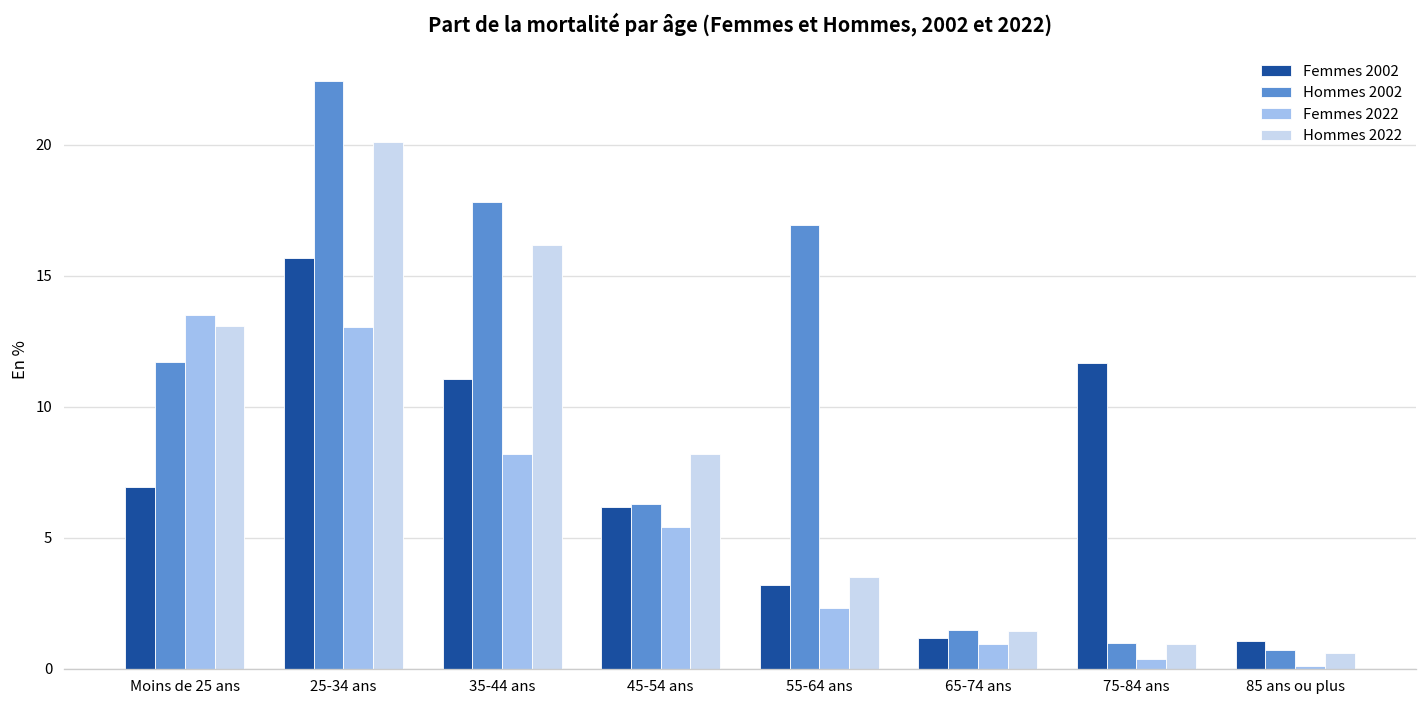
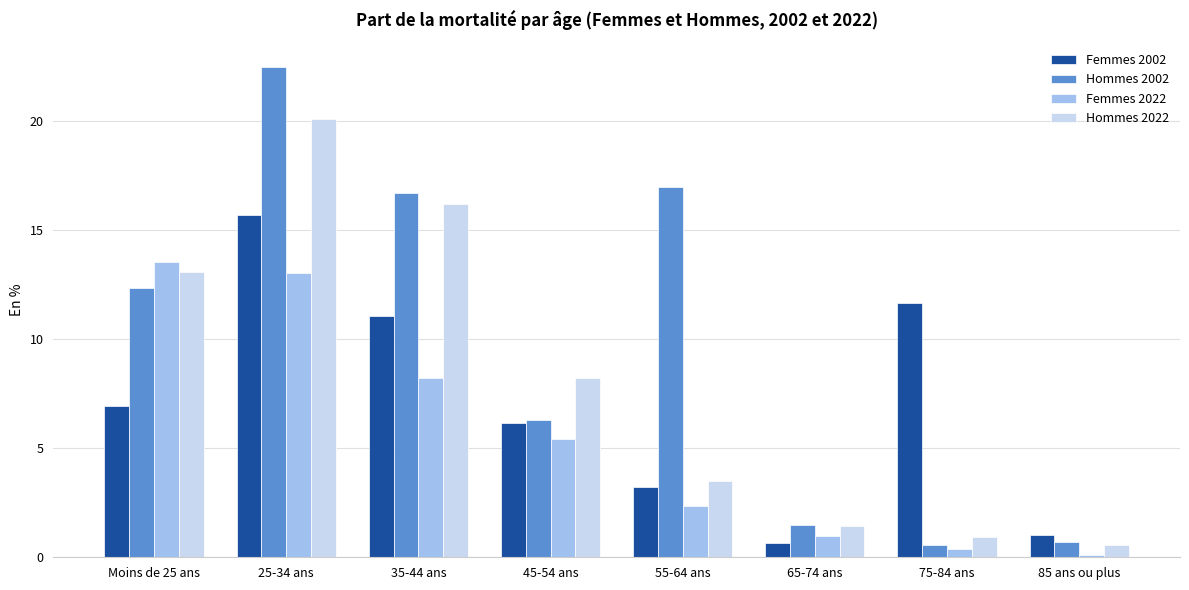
Hommes 2002, Moins de 25 ans: 11.7 -> 12.3
Hommes 2002, 35-44 ans: 17.8 -> 16.7
Femmes 2002, 65-74 ans: 1.2 -> 0.6
Hommes 2002, 75-84 ans: 1.0 -> 0.6
